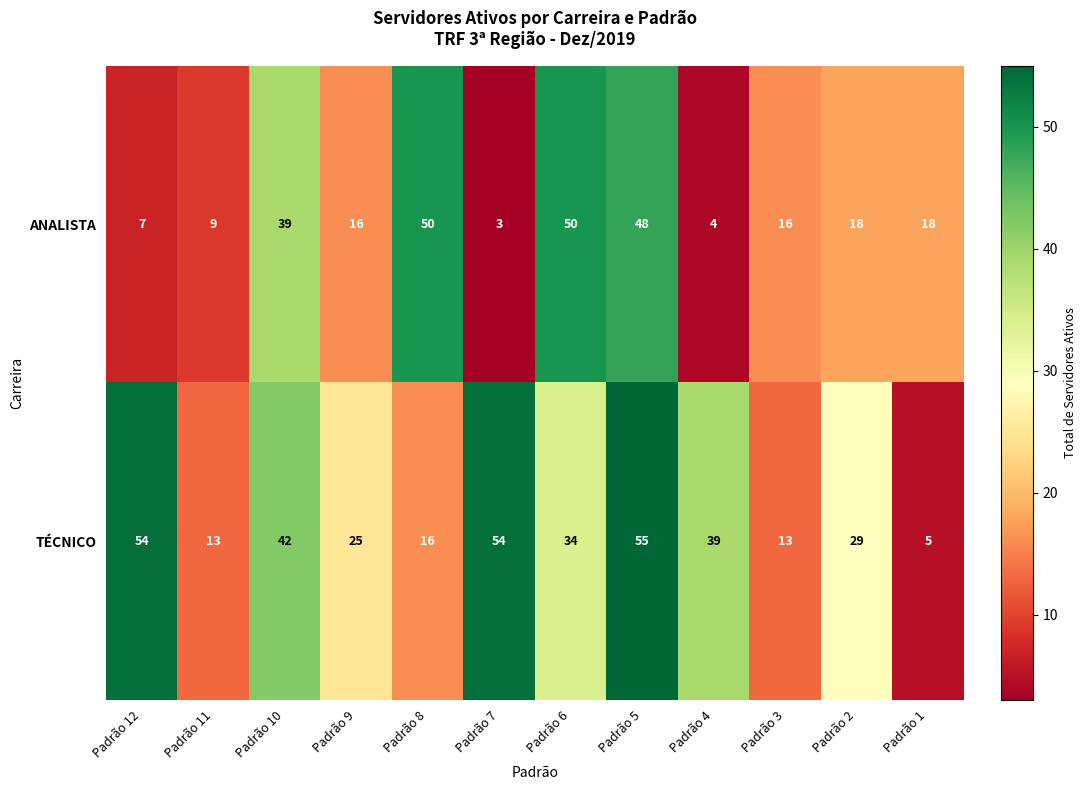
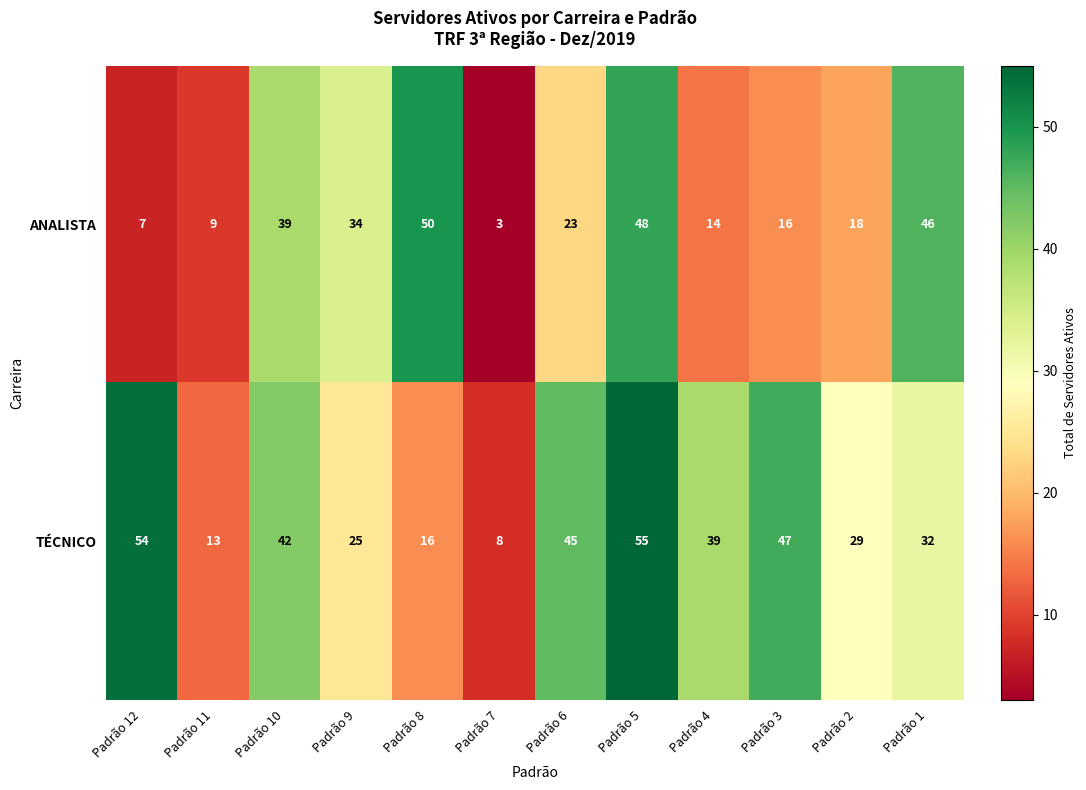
ANALISTA, Padrão 9: 16 -> 34
ANALISTA, Padrão 6: 50 -> 23
ANALISTA, Padrão 4: 4 -> 14
ANALISTA, Padrão 1: 18 -> 46
TÉCNICO, Padrão 7: 54 -> 8
TÉCNICO, Padrão 6: 34 -> 45
TÉCNICO, Padrão 3: 13 -> 47
TÉCNICO, Padrão 1: 5 -> 32
